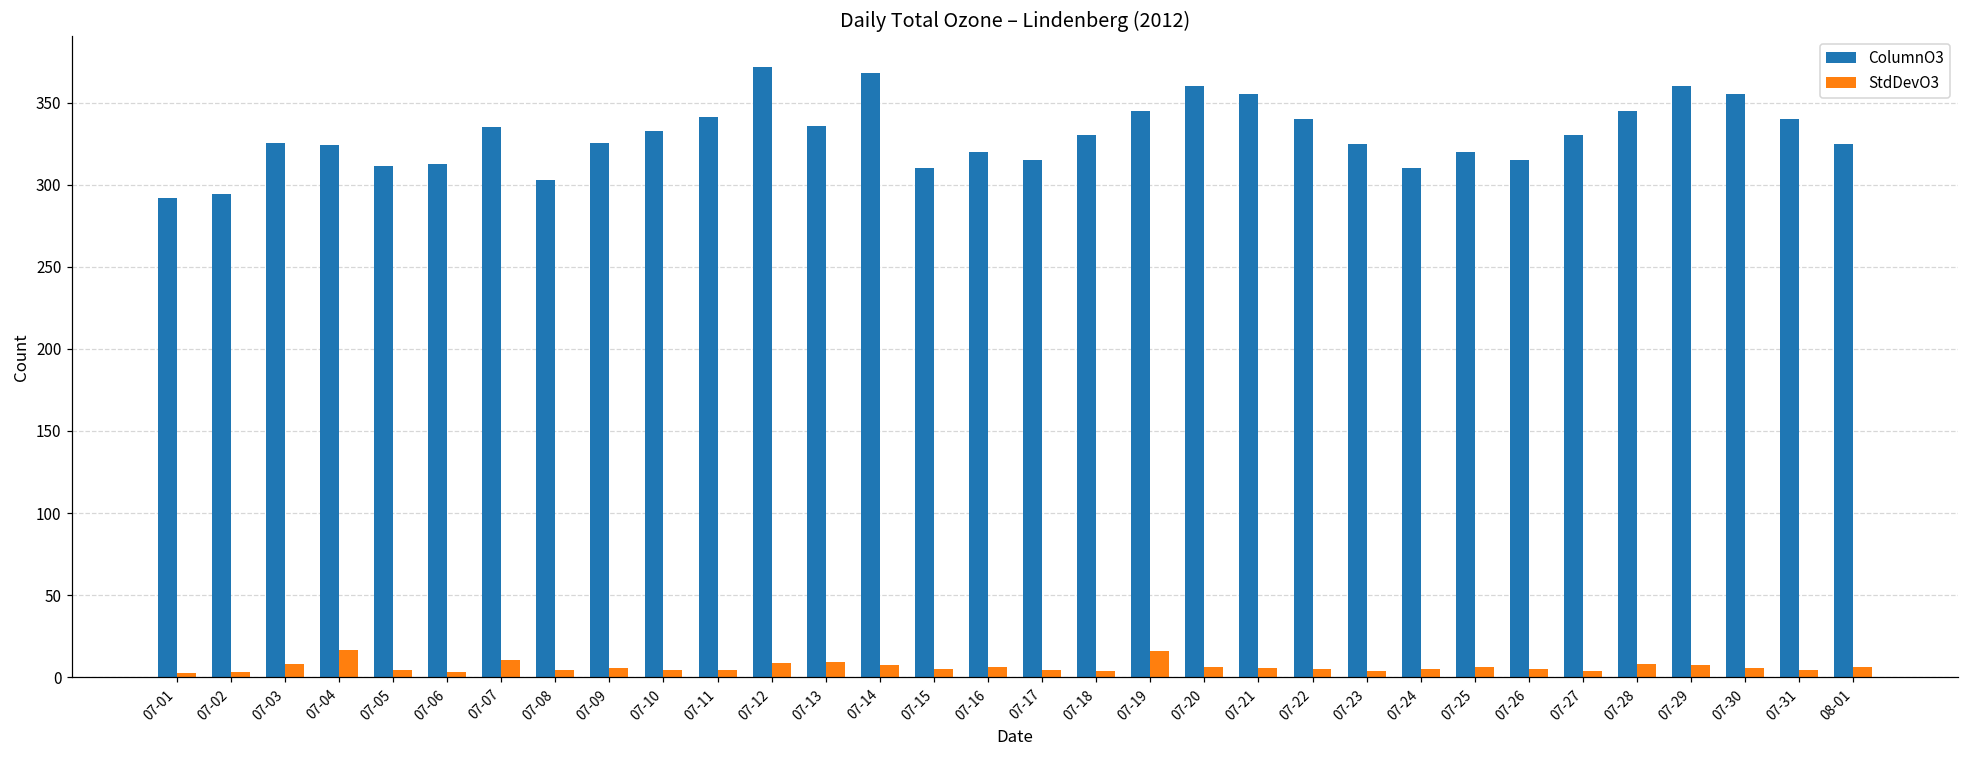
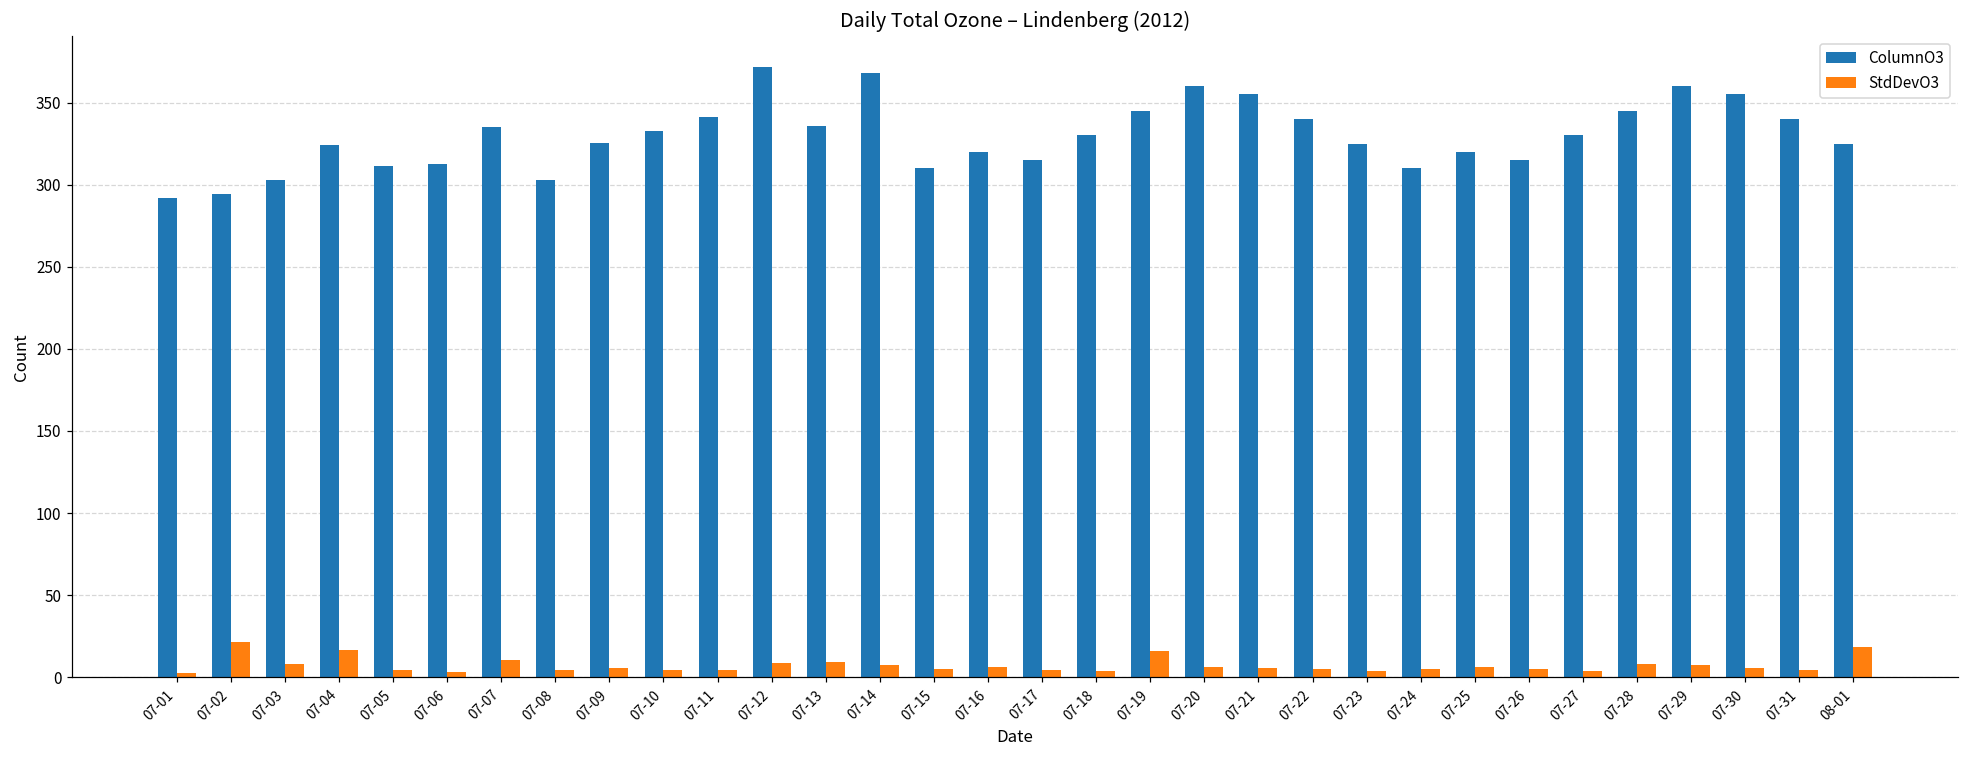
StdDevO3, 07-02: 3 -> 22
ColumnO3, 07-03: 326 -> 303
StdDevO3, 08-01: 7 -> 18
